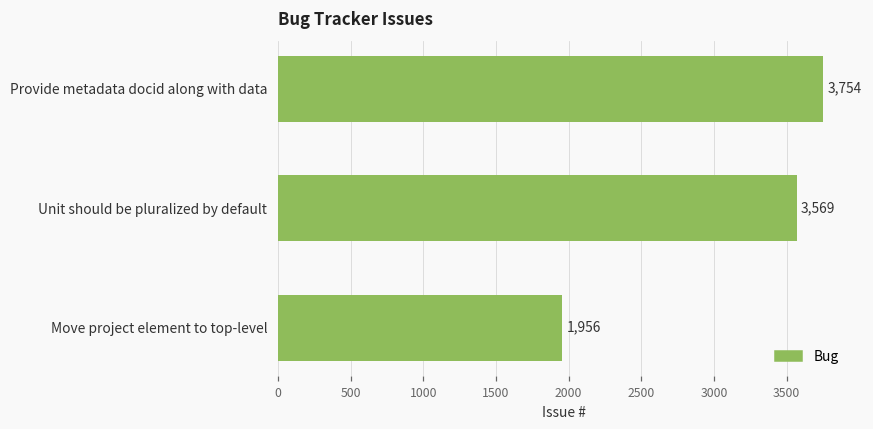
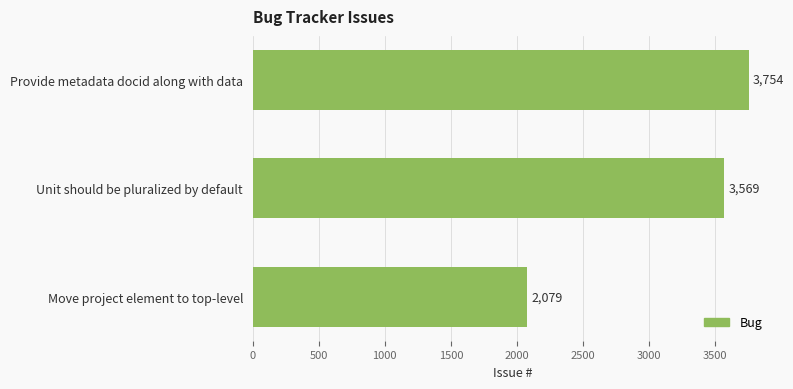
Move project element to top-level: 1,956 -> 2,079
